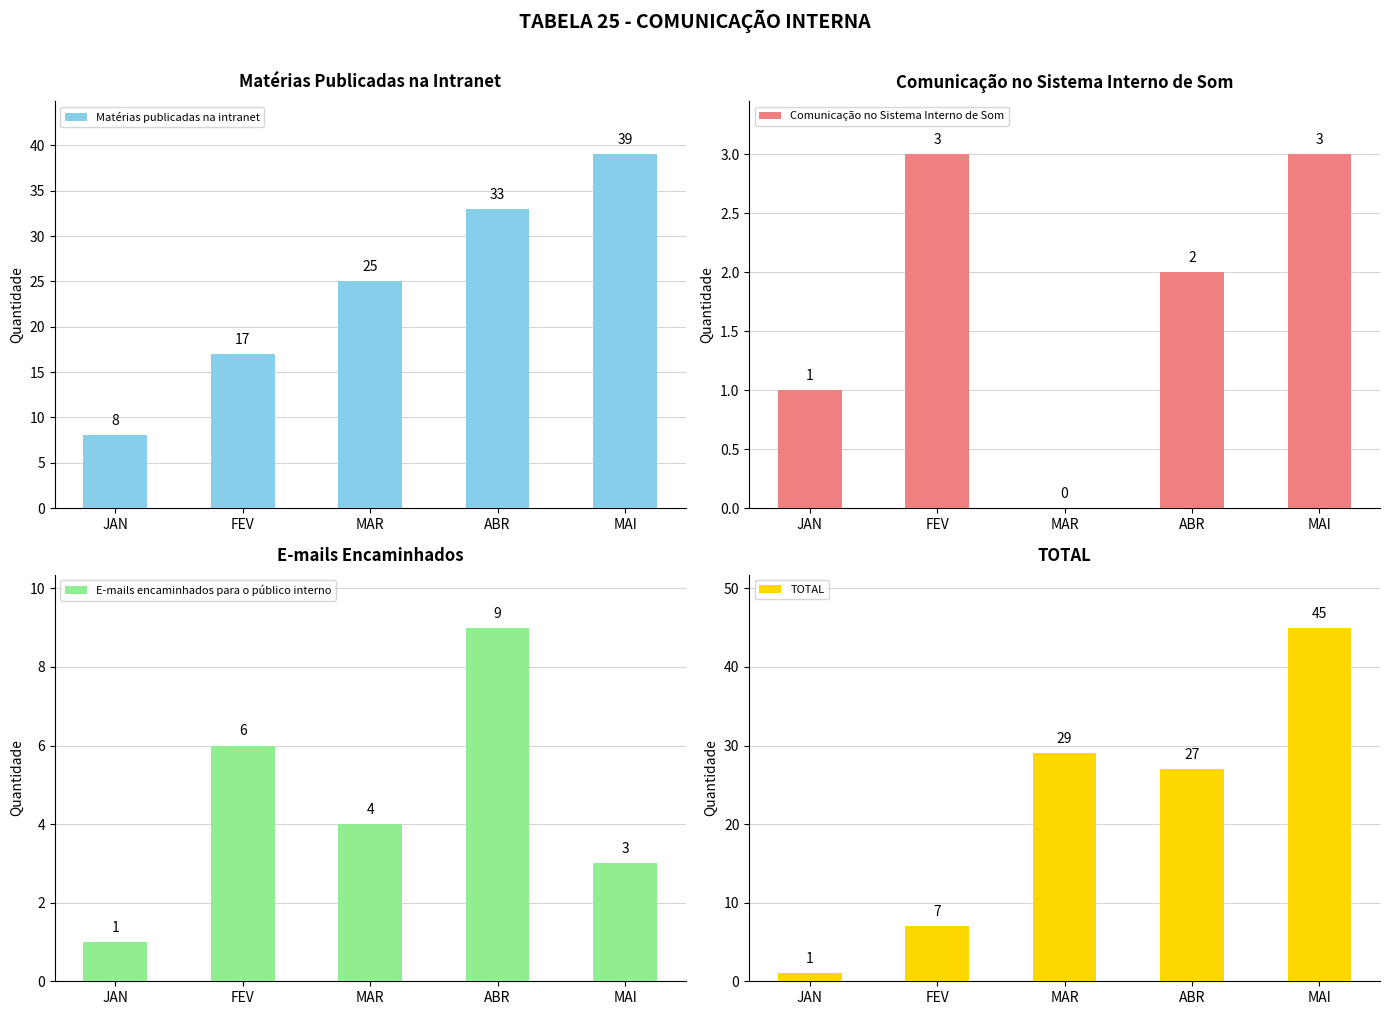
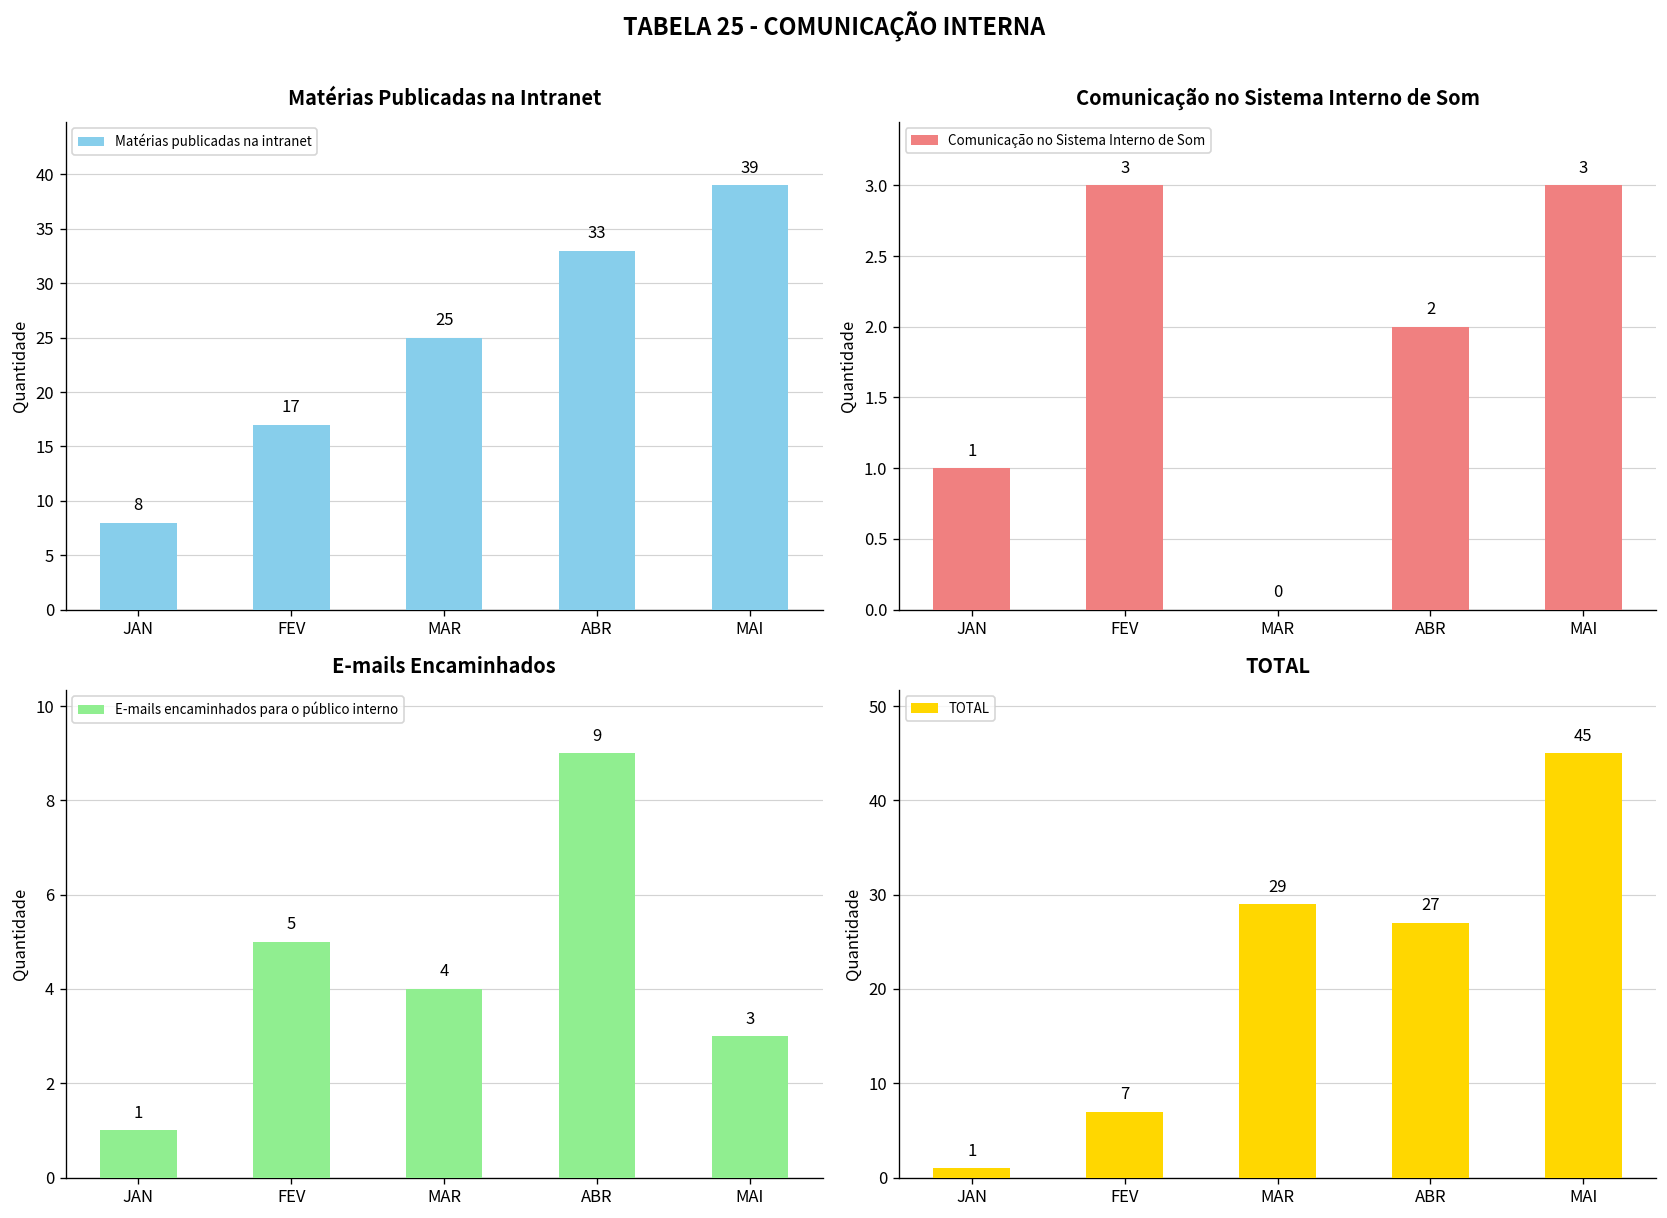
E-mails Encaminhados, FEV: 6 -> 5
